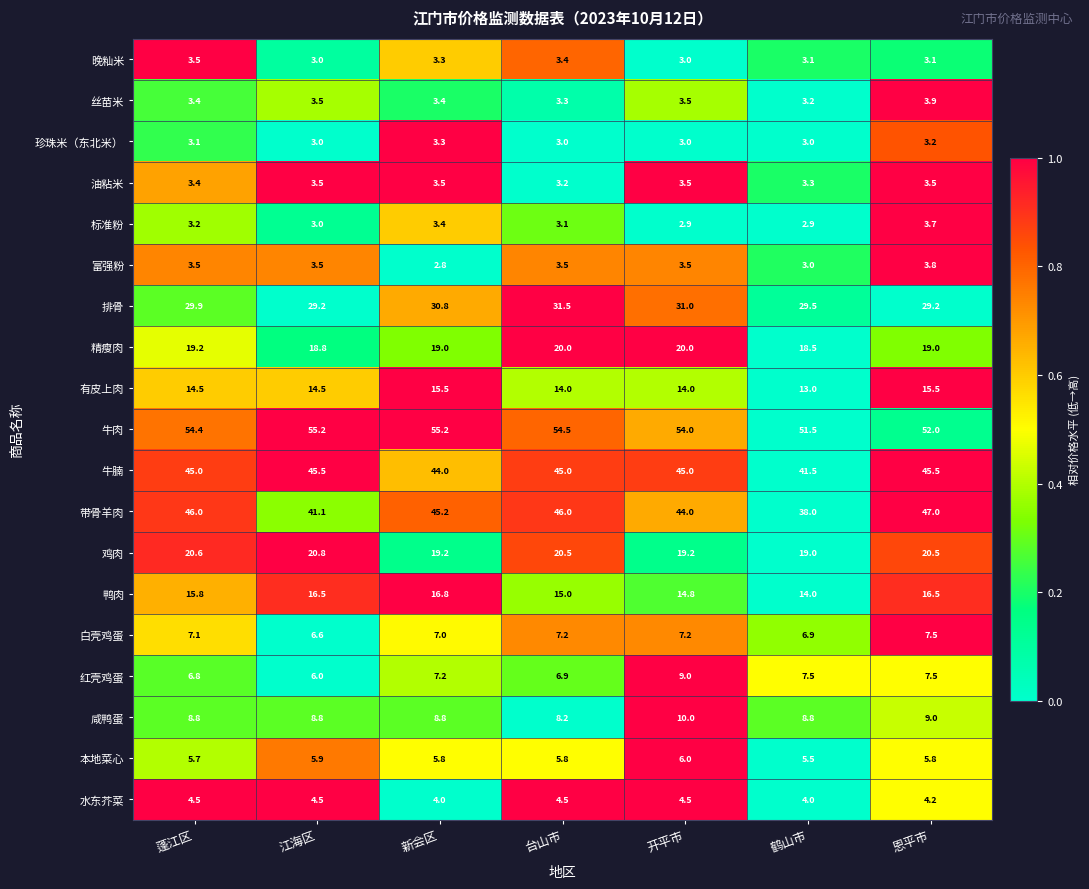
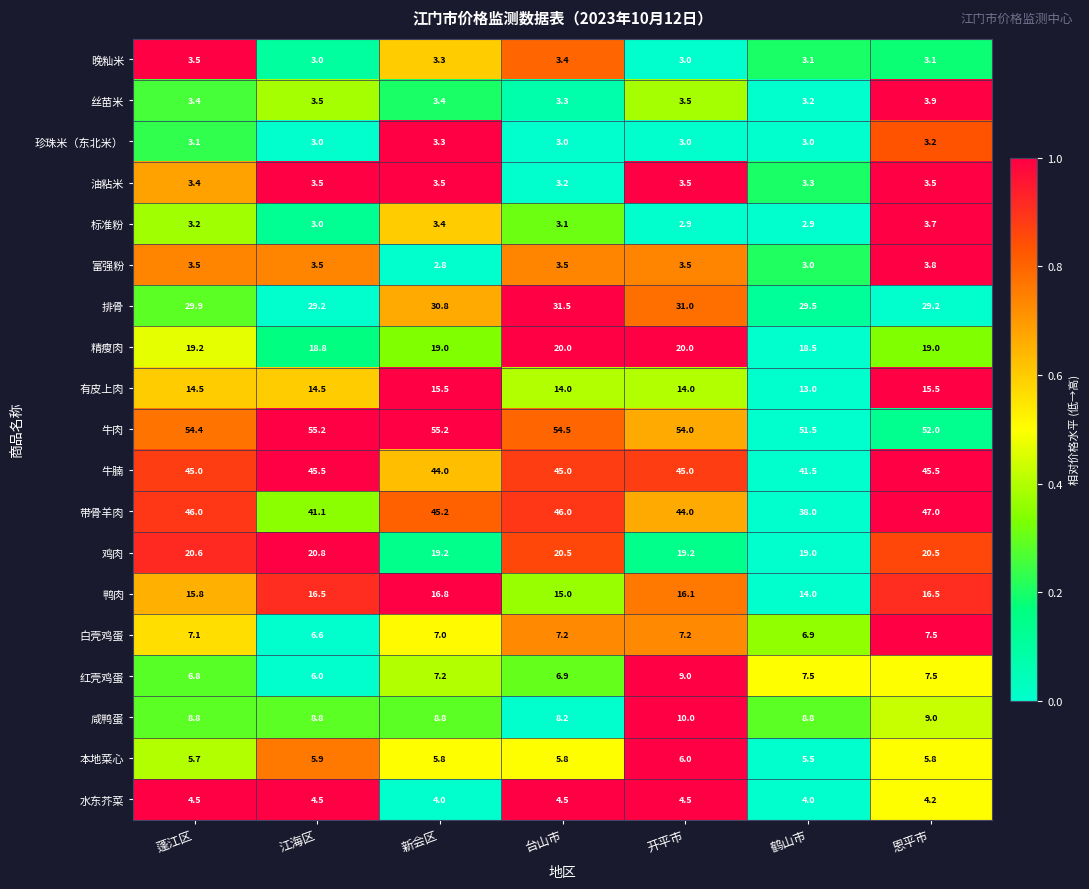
鸭肉, 开平市: 14.8 -> 16.1
